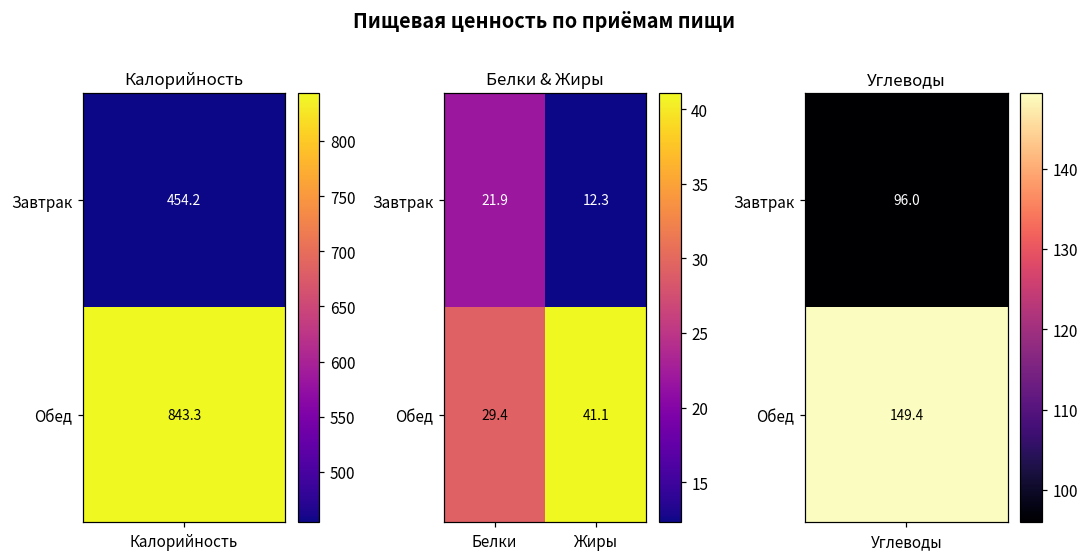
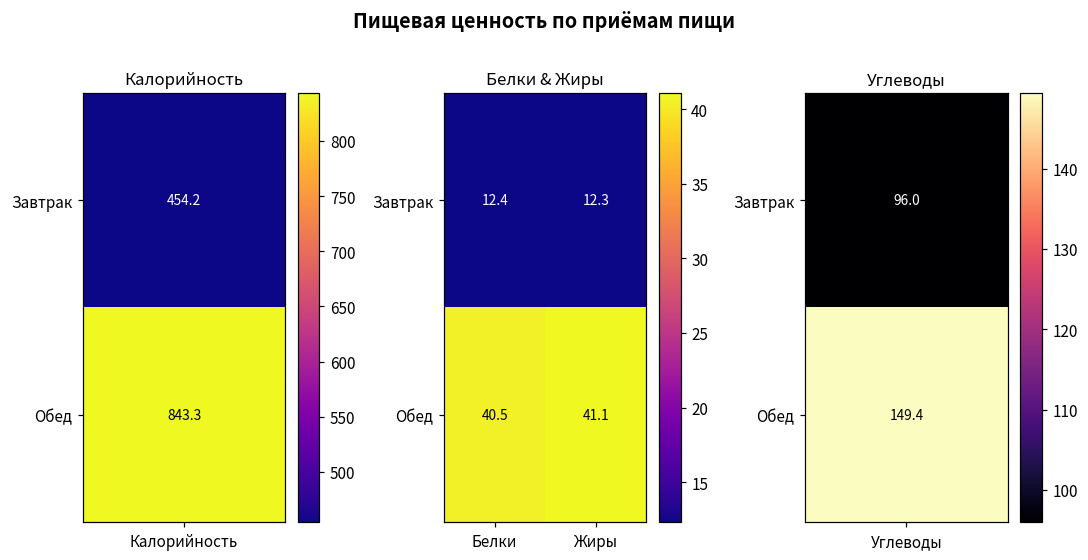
Белки & Жиры, Завтрак, Белки: 21.9 -> 12.4
Белки & Жиры, Обед, Белки: 29.4 -> 40.5
